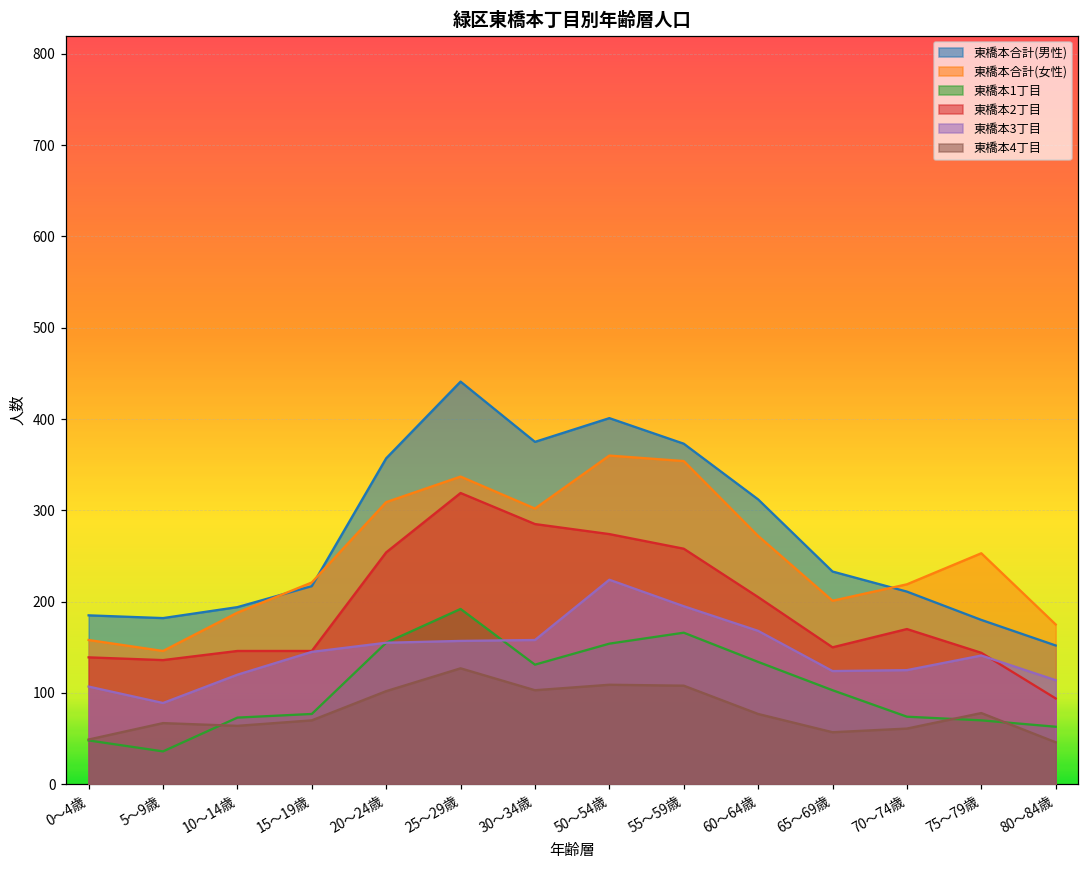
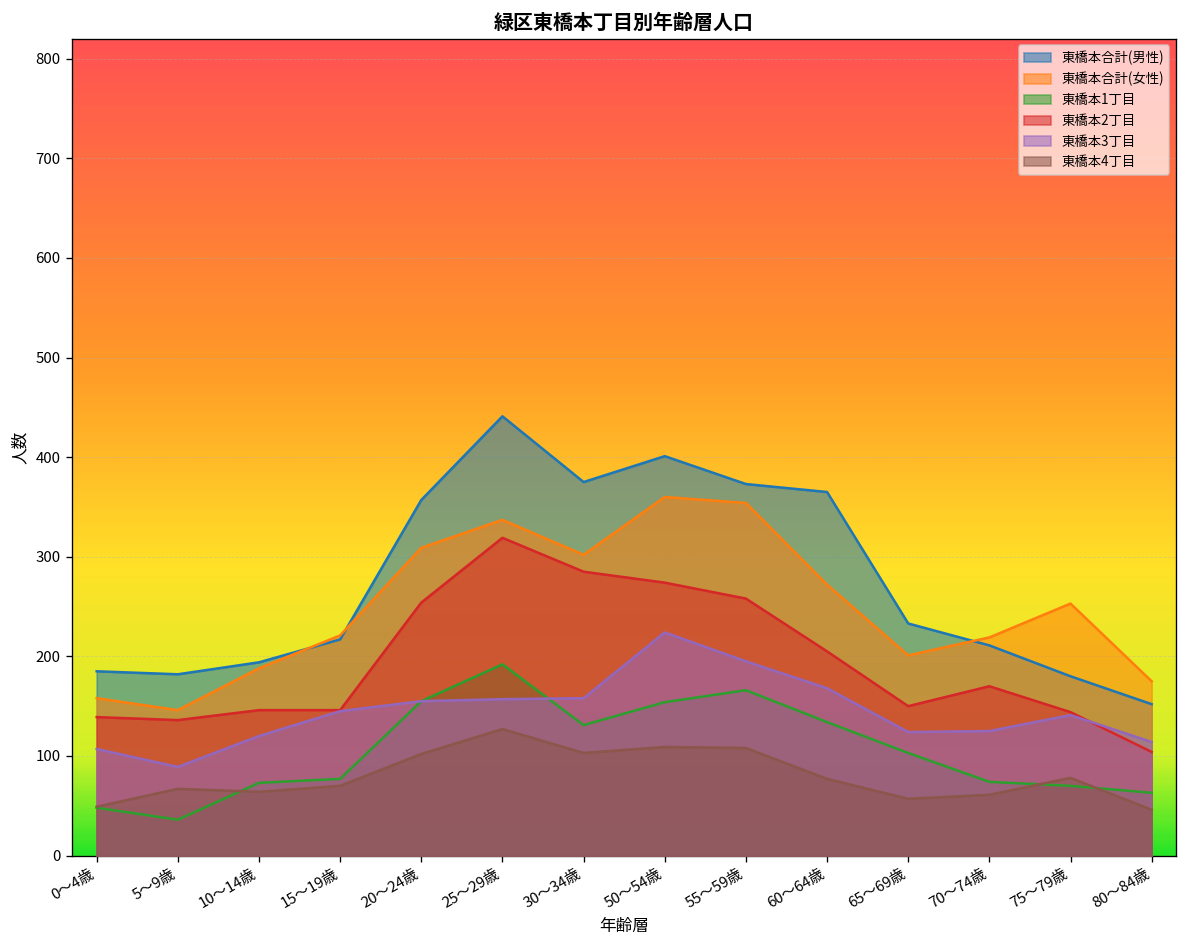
東橋本合計(男性), 60～64歳: 310 -> 370
東橋本2丁目, 80～84歳: 90 -> 100
